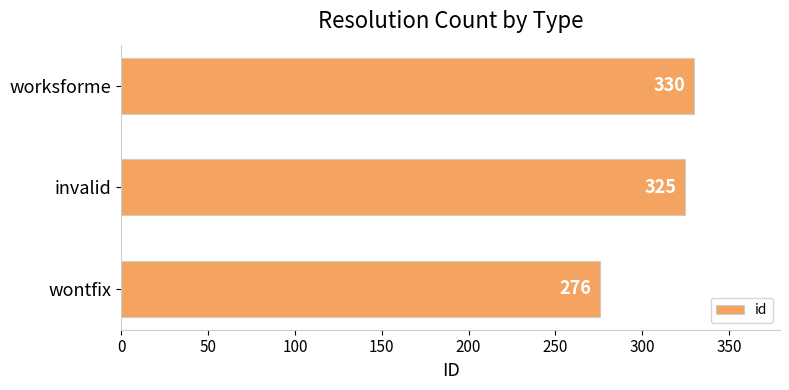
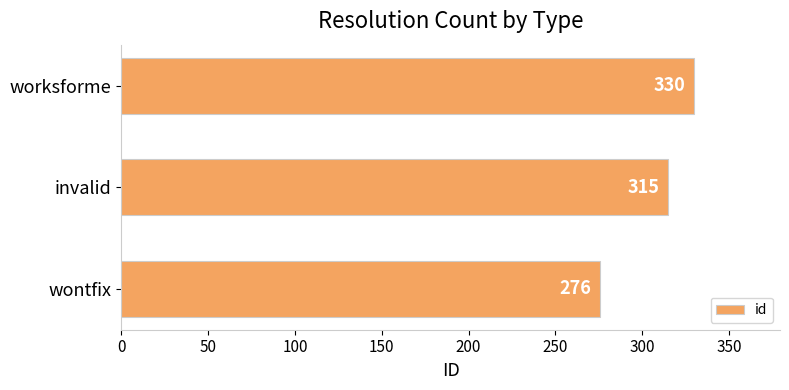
invalid: 325 -> 315
